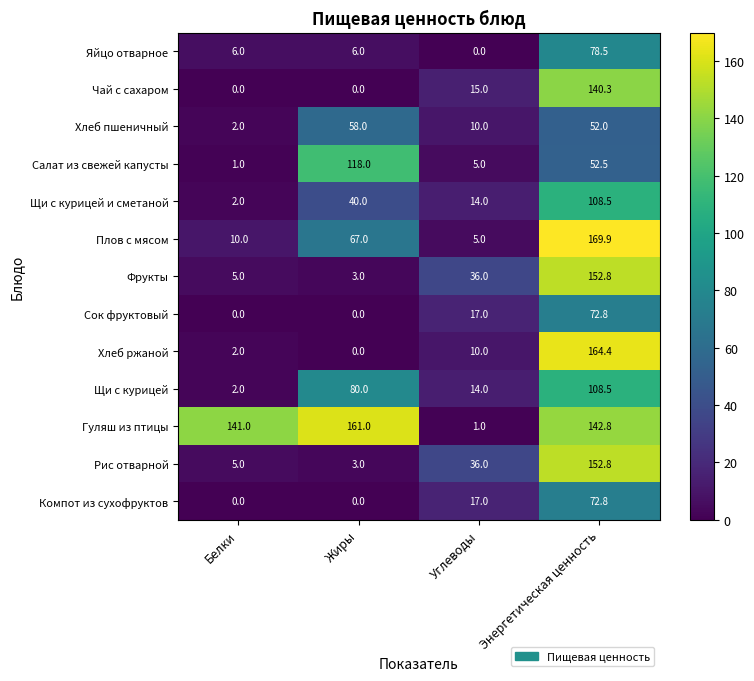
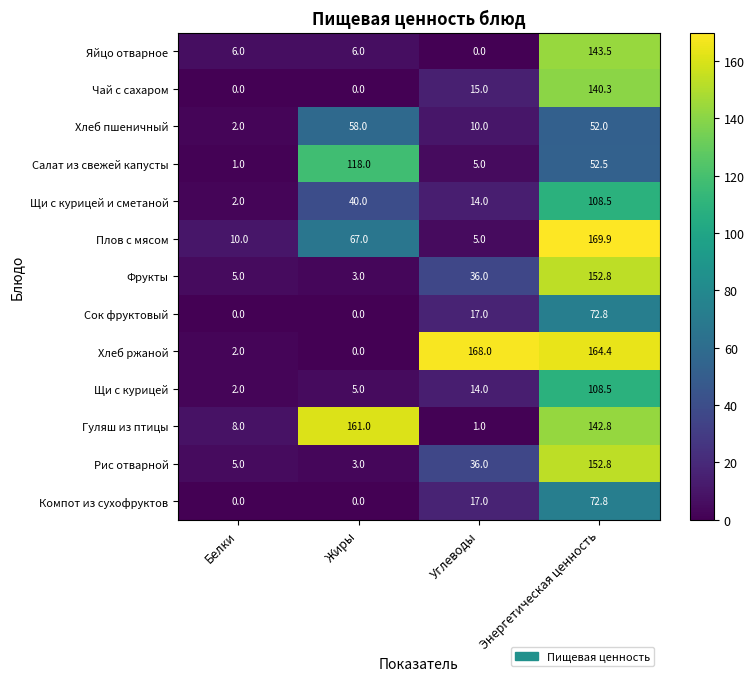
Яйцо отварное, Энергетическая ценность: 78.5 -> 143.5
Хлеб ржаной, Углеводы: 10.0 -> 168.0
Щи с курицей, Жиры: 80.0 -> 5.0
Гуляш из птицы, Белки: 141.0 -> 8.0
